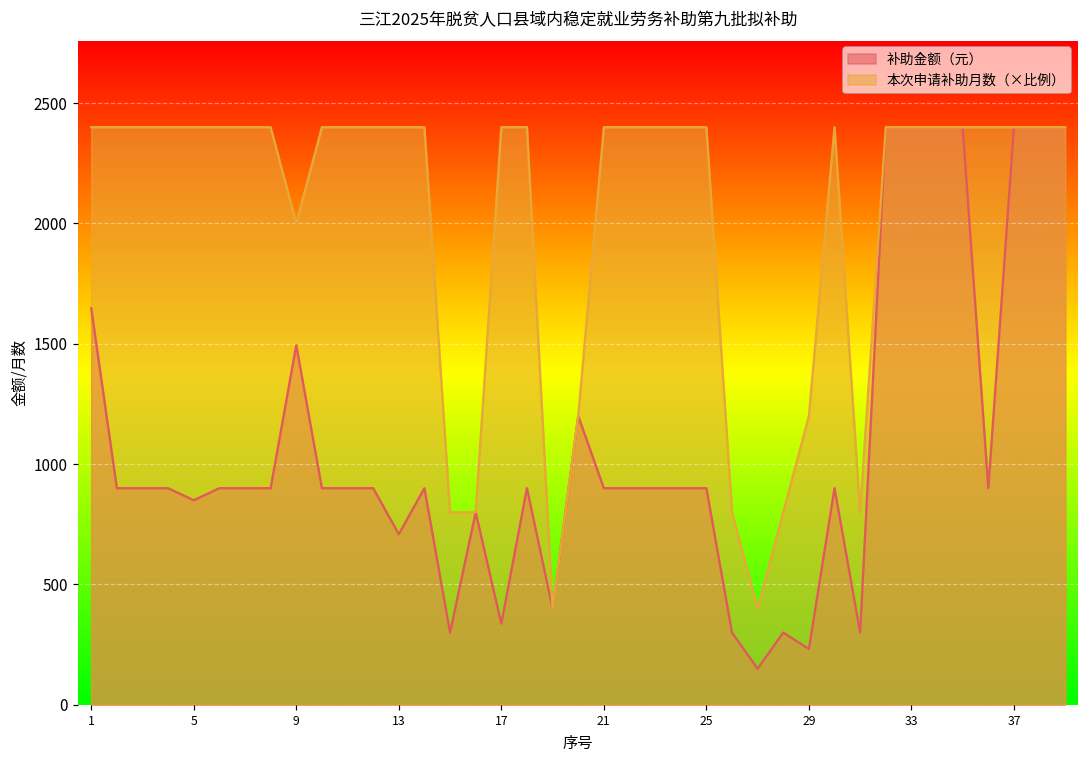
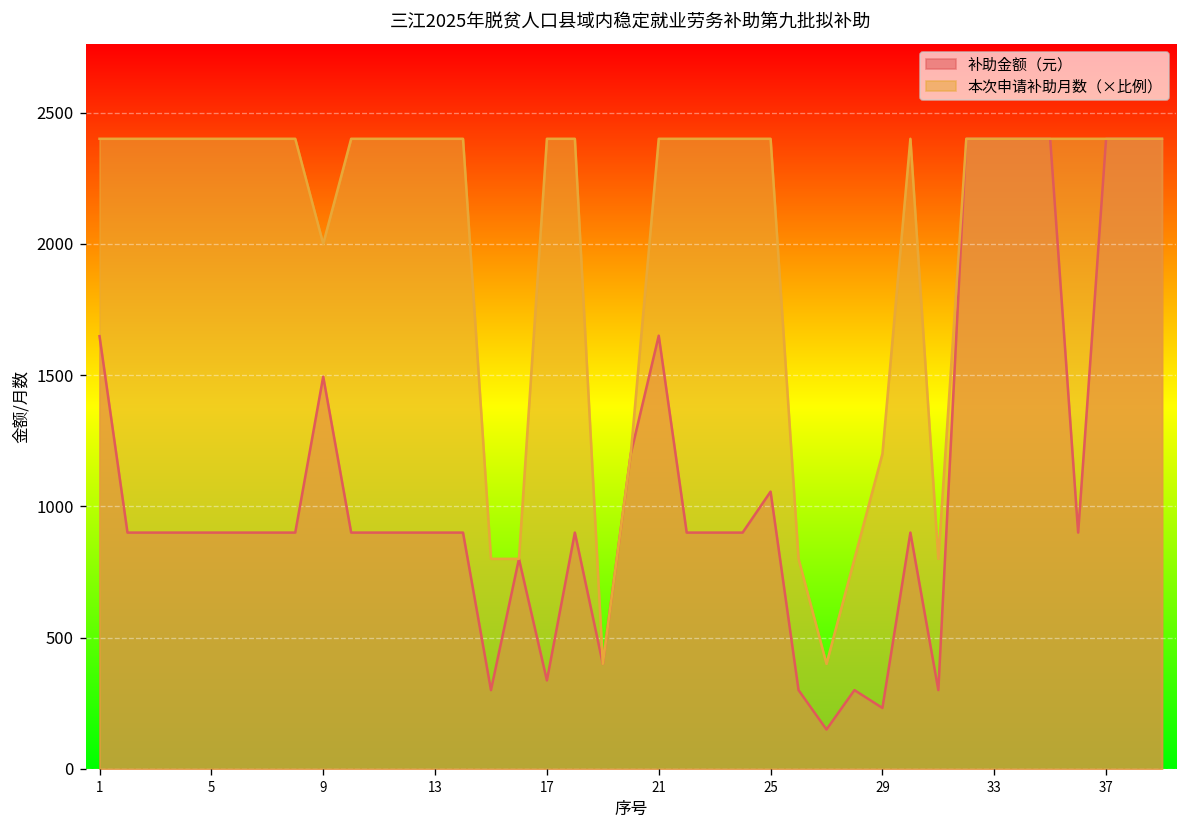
补助金额（元）, 5: 850 -> 900
补助金额（元）, 13: 710 -> 900
补助金额（元）, 21: 900 -> 1650
补助金额（元）, 25: 900 -> 1060
